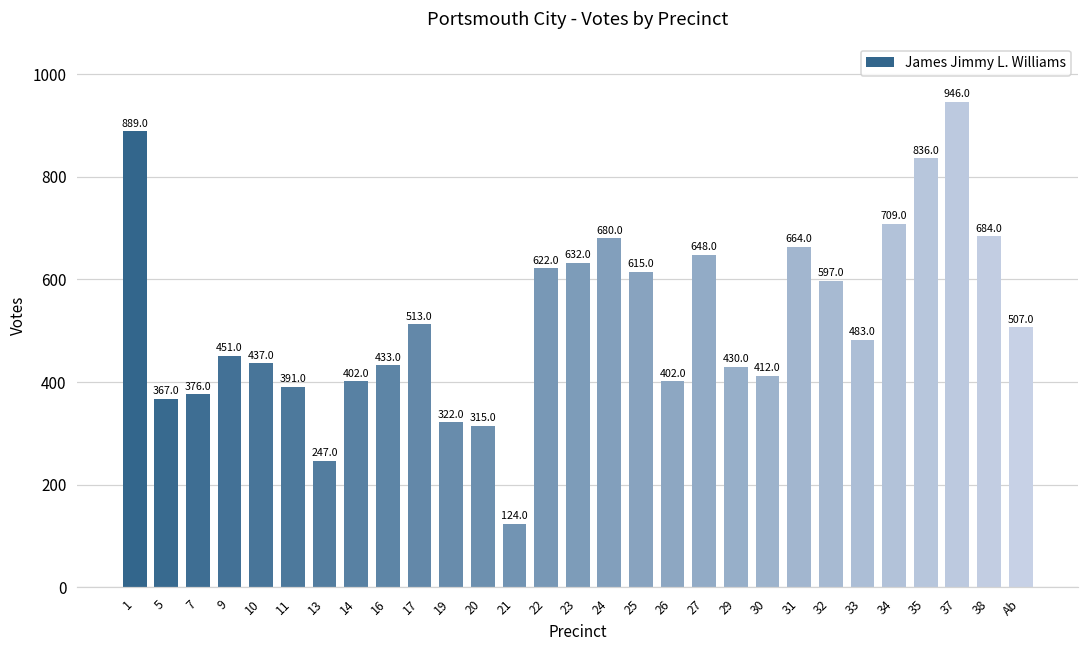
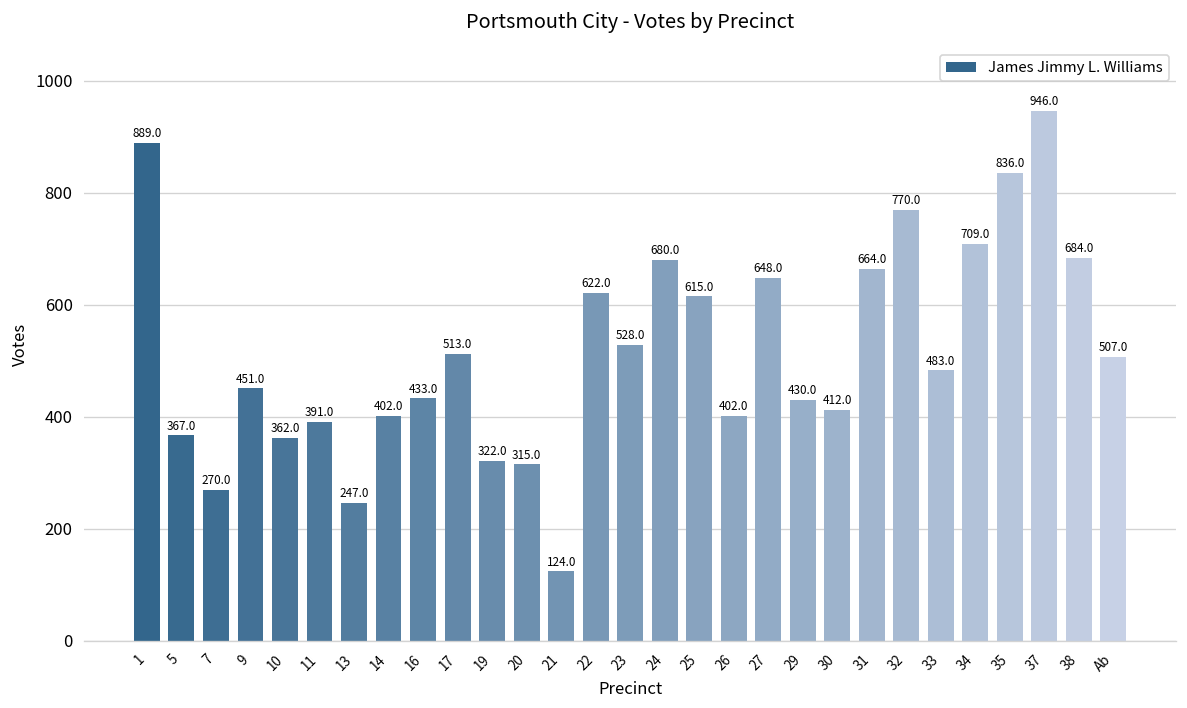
7: 376.0 -> 270.0
10: 437.0 -> 362.0
23: 632.0 -> 528.0
32: 597.0 -> 770.0
